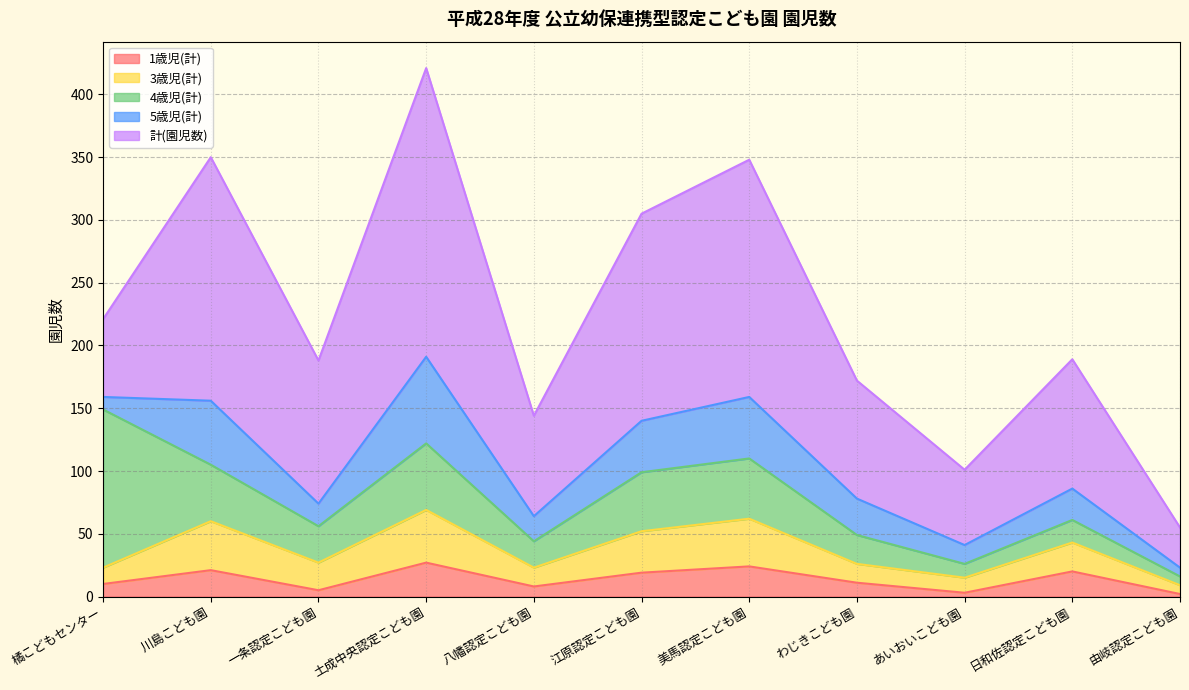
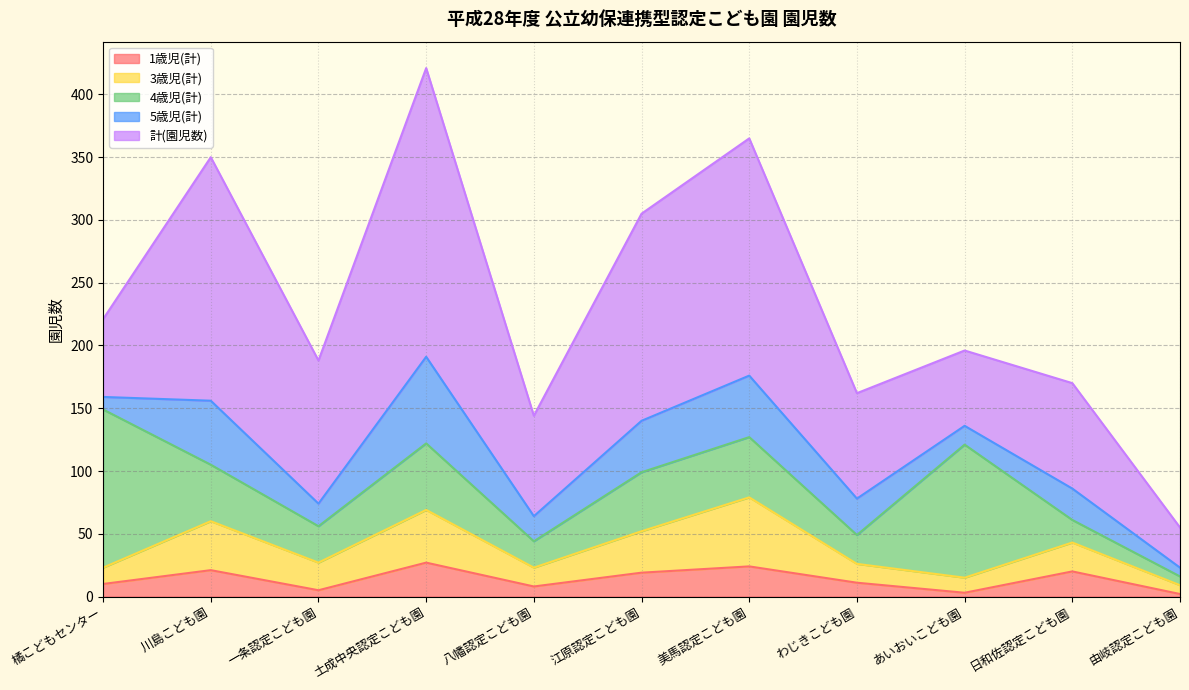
3歳児(計), 美馬認定こども園: 38 -> 55
計(園児数), わじきこども園: 94 -> 84
4歳児(計), あいおいこども園: 11 -> 106
計(園児数), 日和佐認定こども園: 103 -> 84
